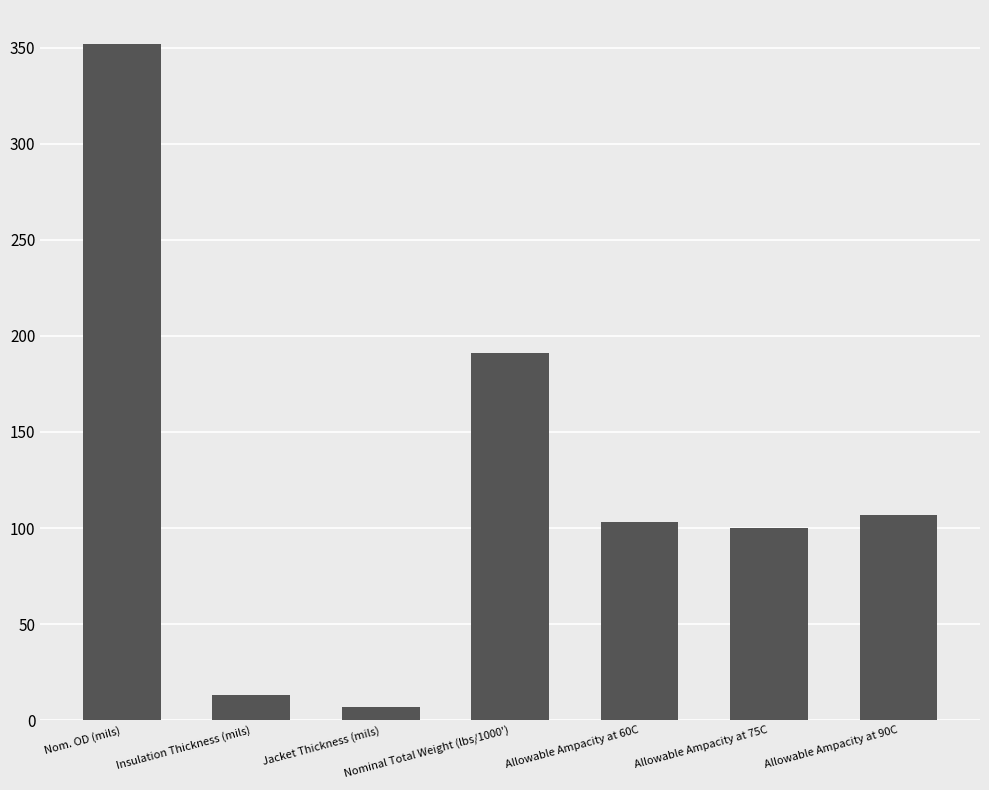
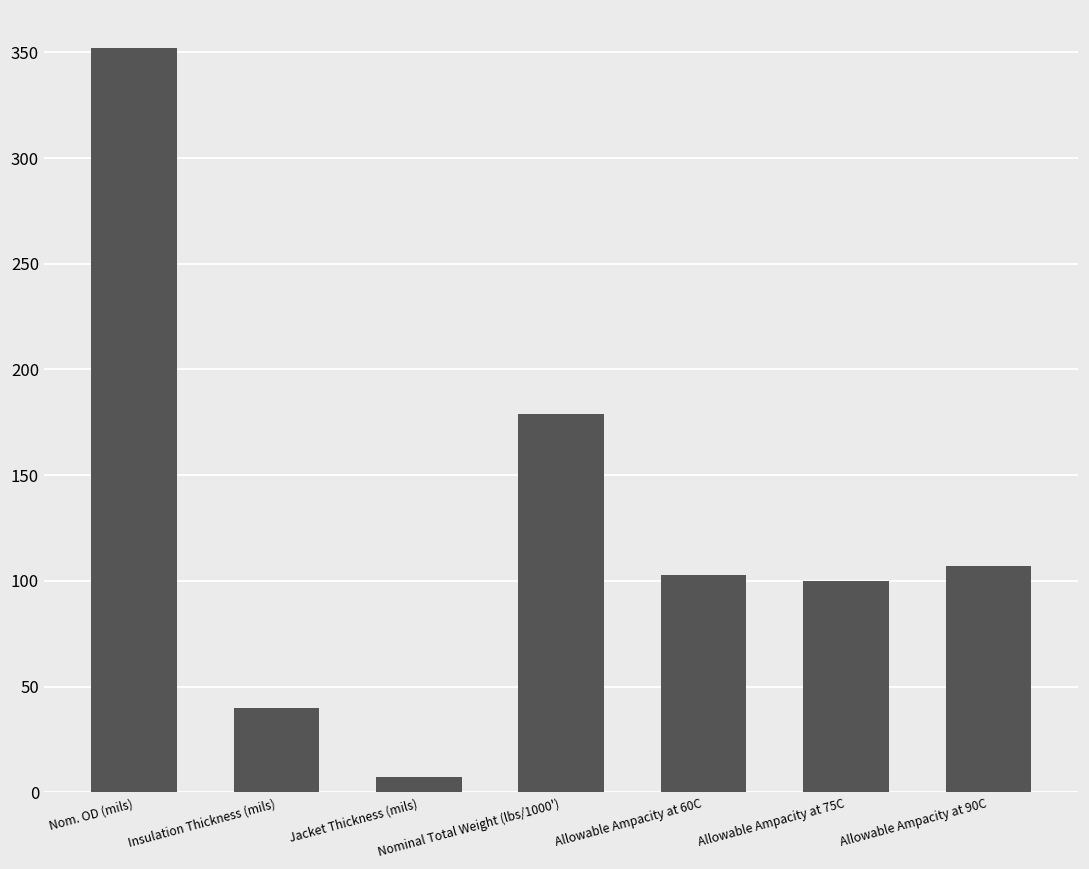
Insulation Thickness (mils): 13 -> 40
Nominal Total Weight (lbs/1000'): 191 -> 179
